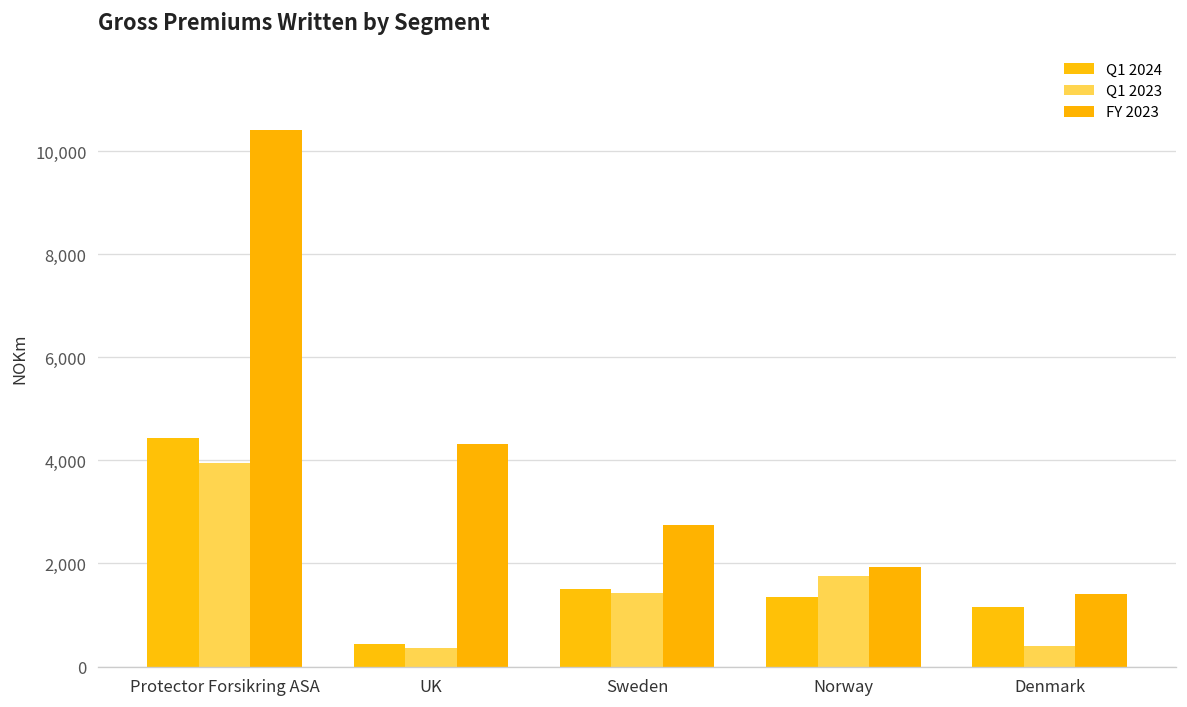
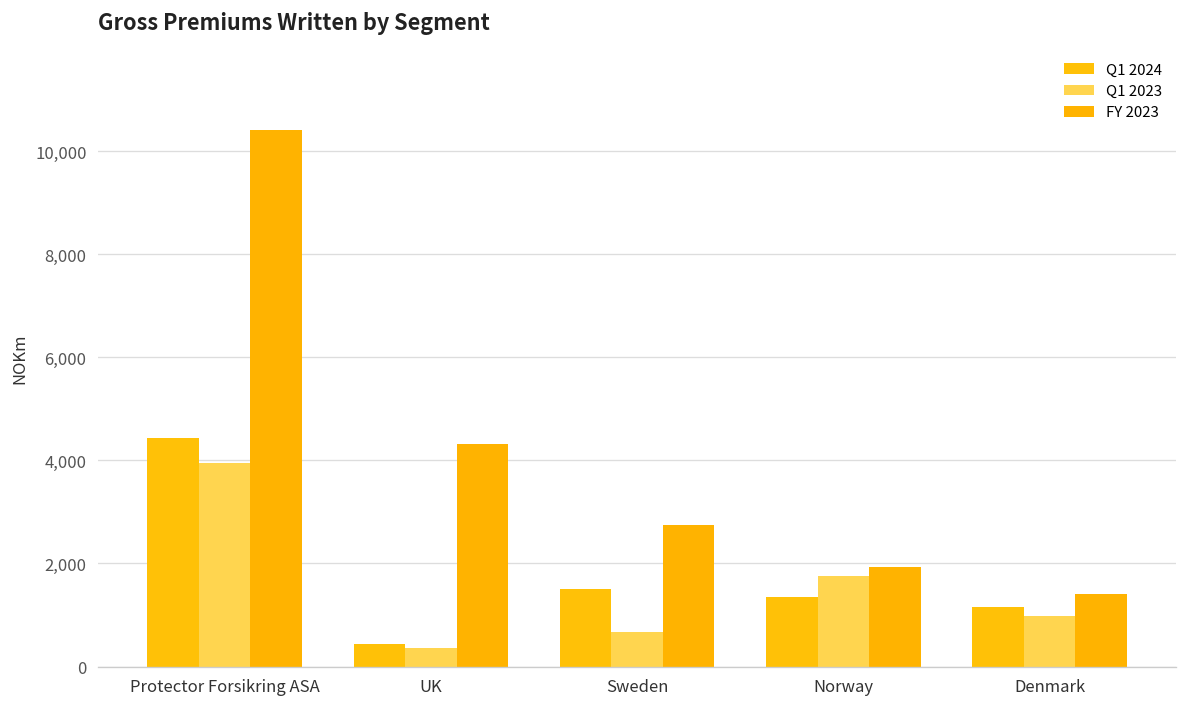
Q1 2023, Sweden: 1,400 -> 700
Q1 2023, Denmark: 400 -> 1,000
